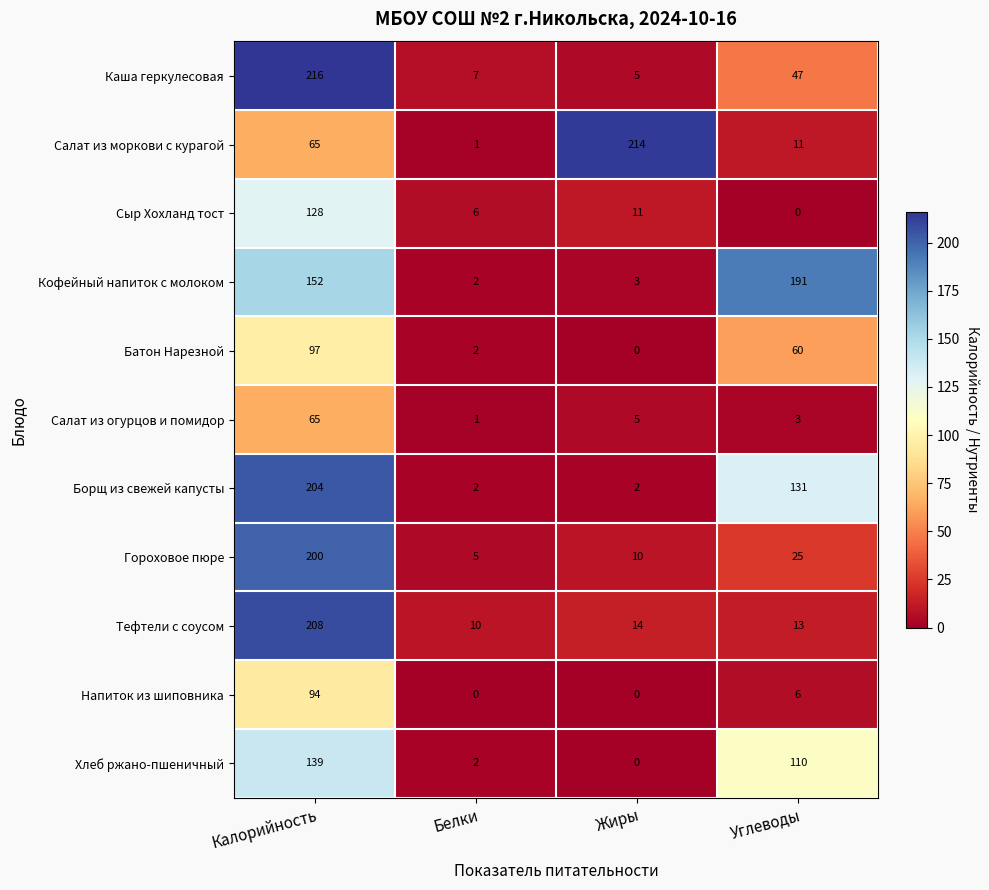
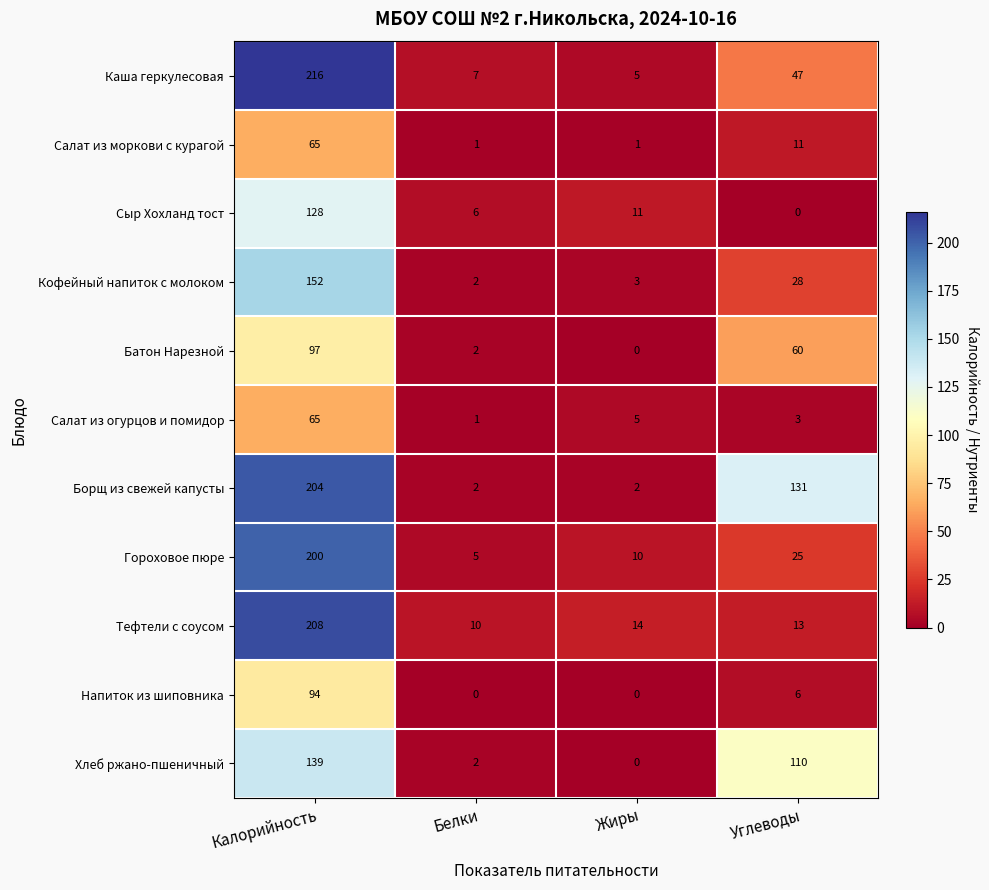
Салат из моркови с курагой, Жиры: 214 -> 1
Кофейный напиток с молоком, Углеводы: 191 -> 28
